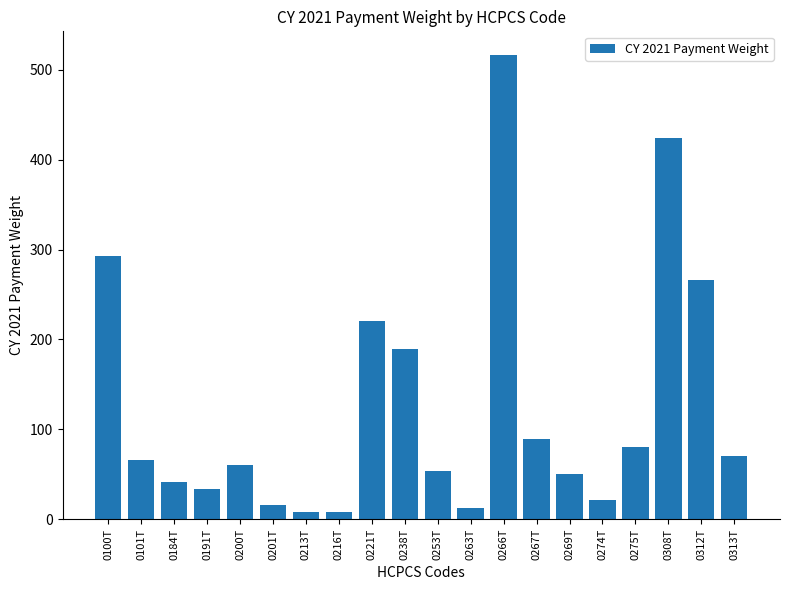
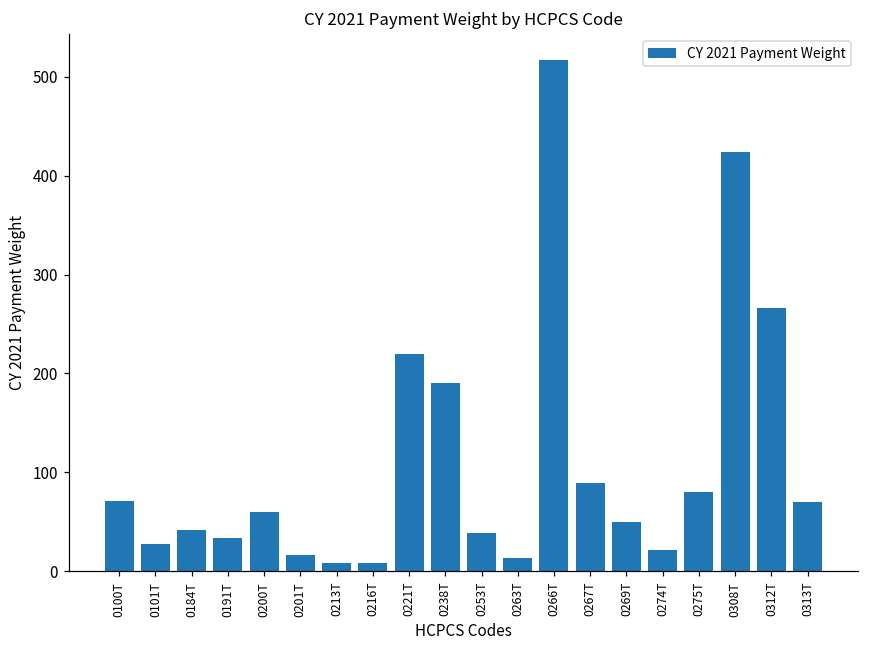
0100T: 290 -> 70
0101T: 70 -> 30
0253T: 50 -> 40
